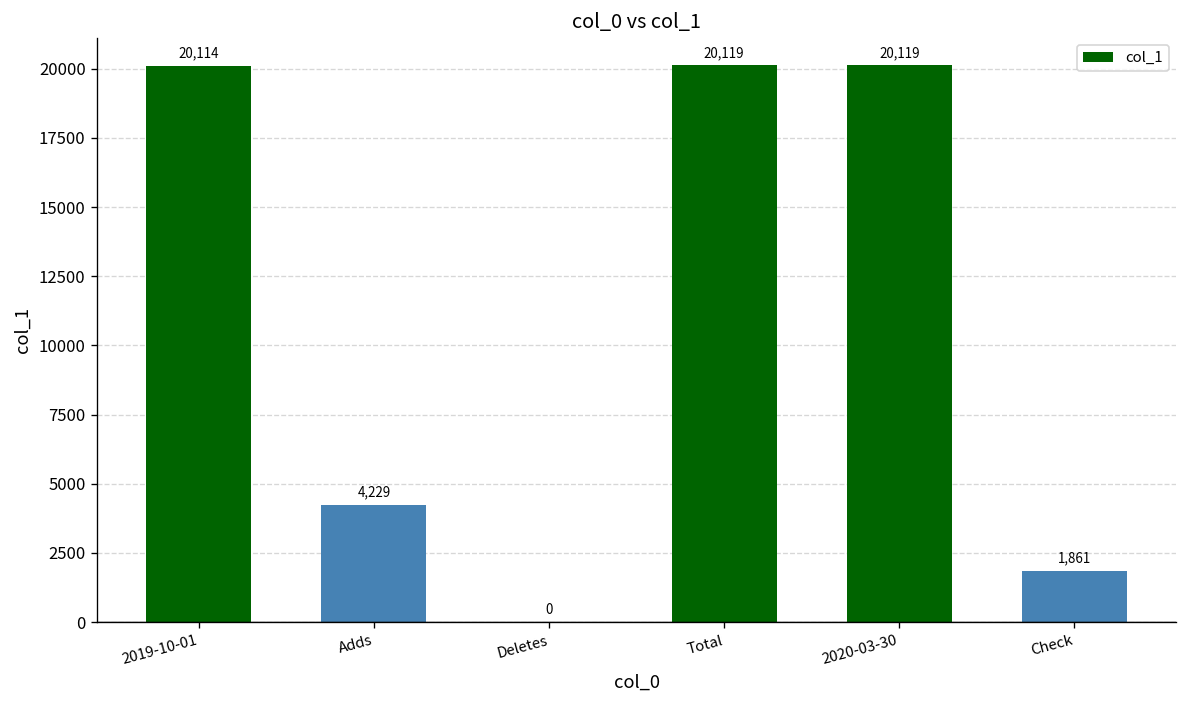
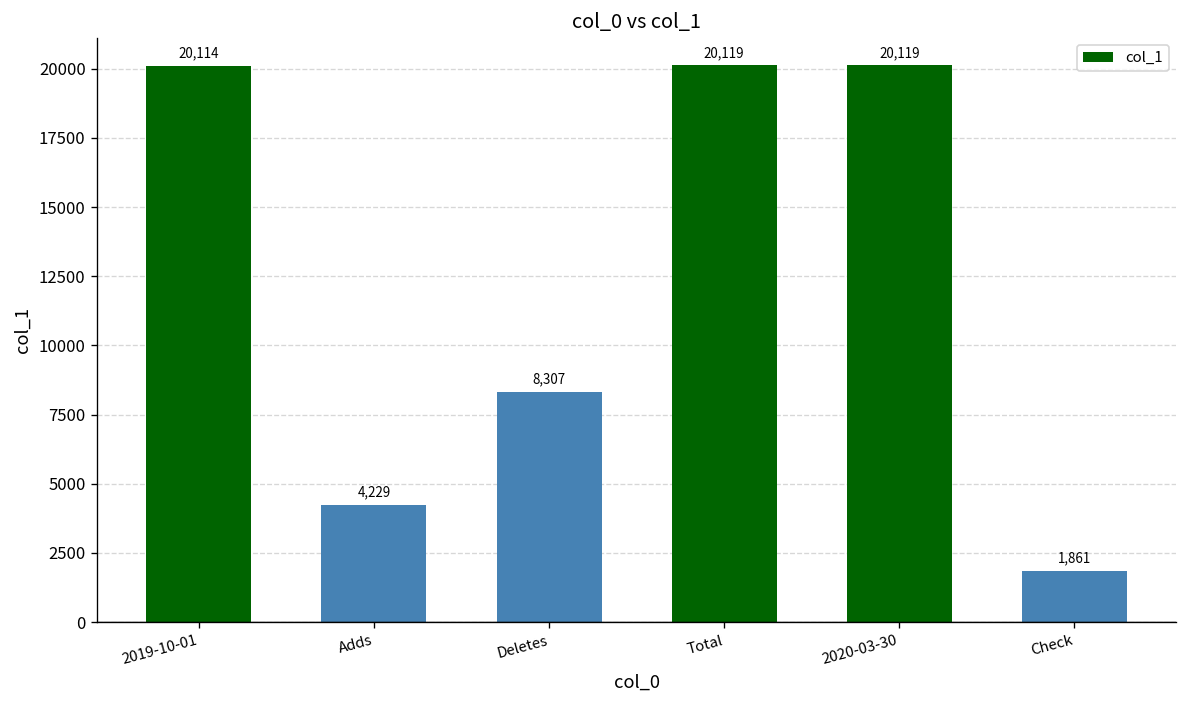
Deletes: 0 -> 8,307
